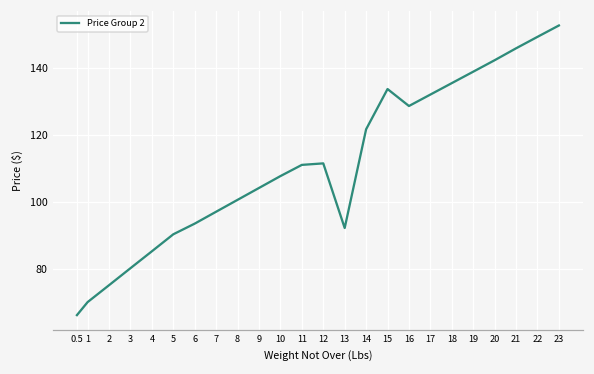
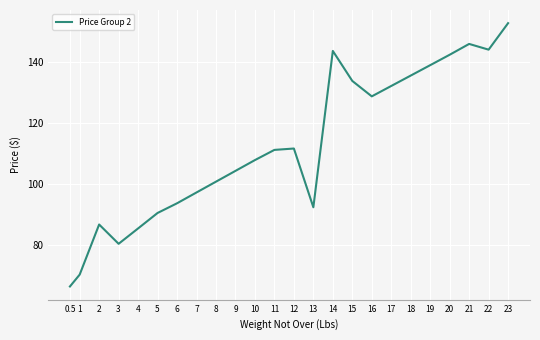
2: 75 -> 87
14: 122 -> 144
22: 149 -> 144
